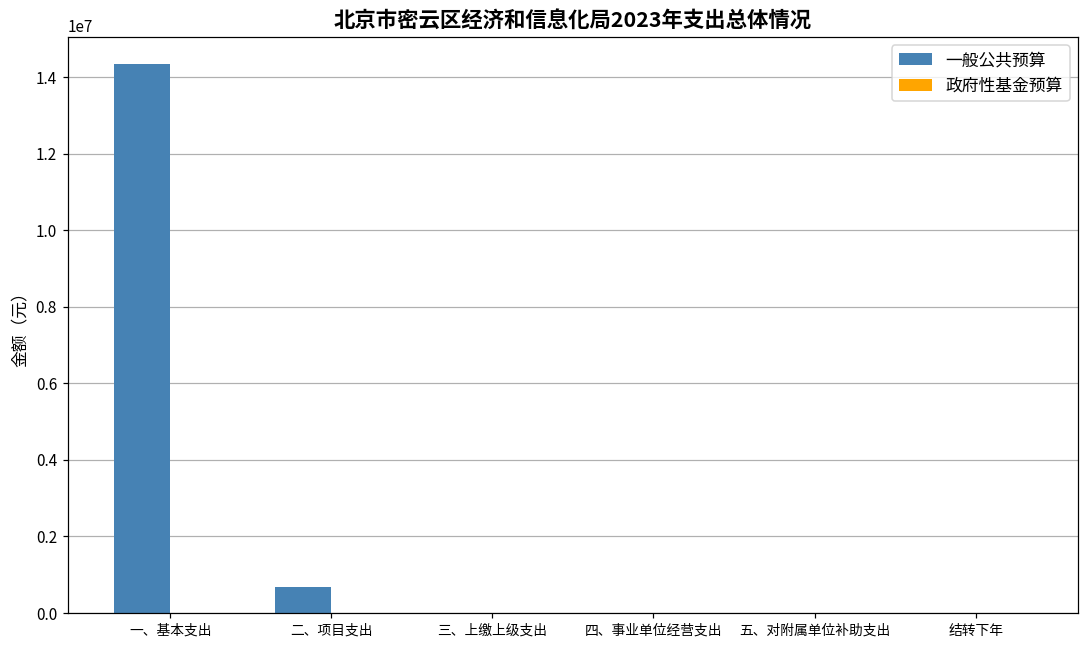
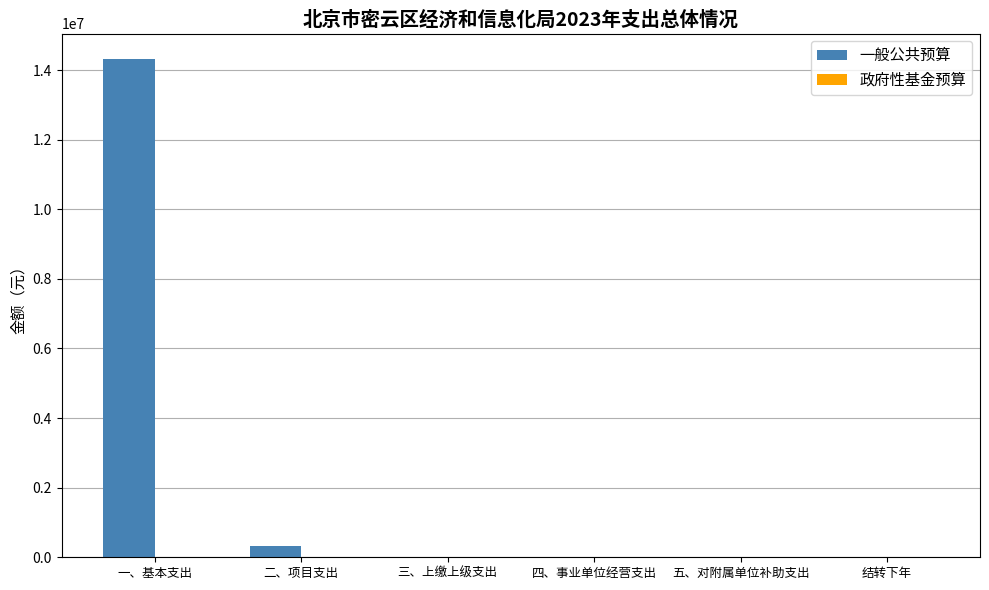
一般公共预算, 二、项目支出: 700000 -> 300000
